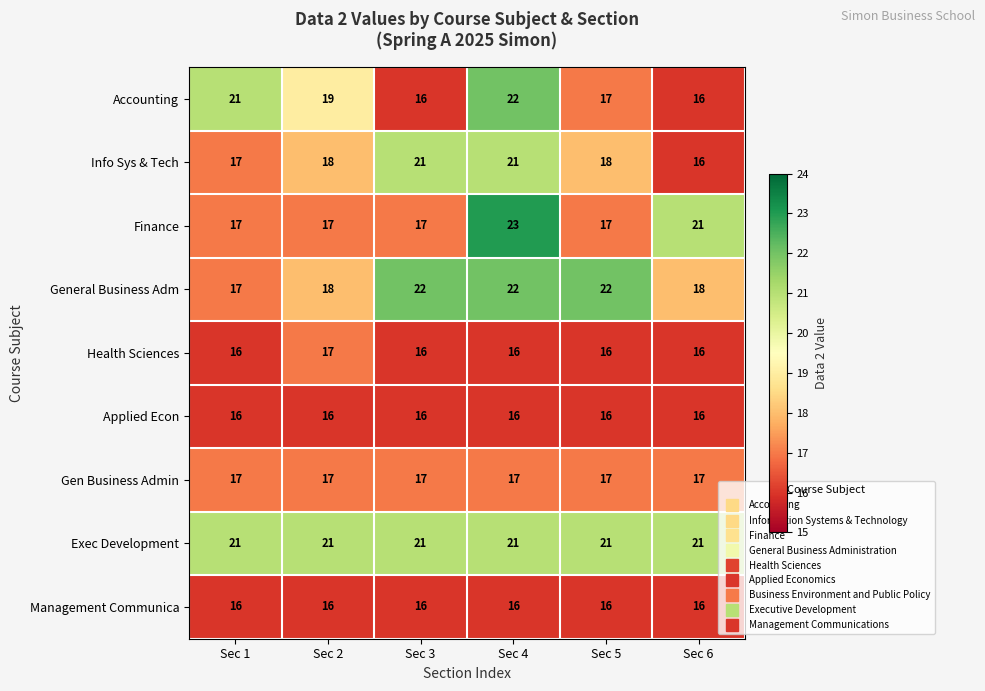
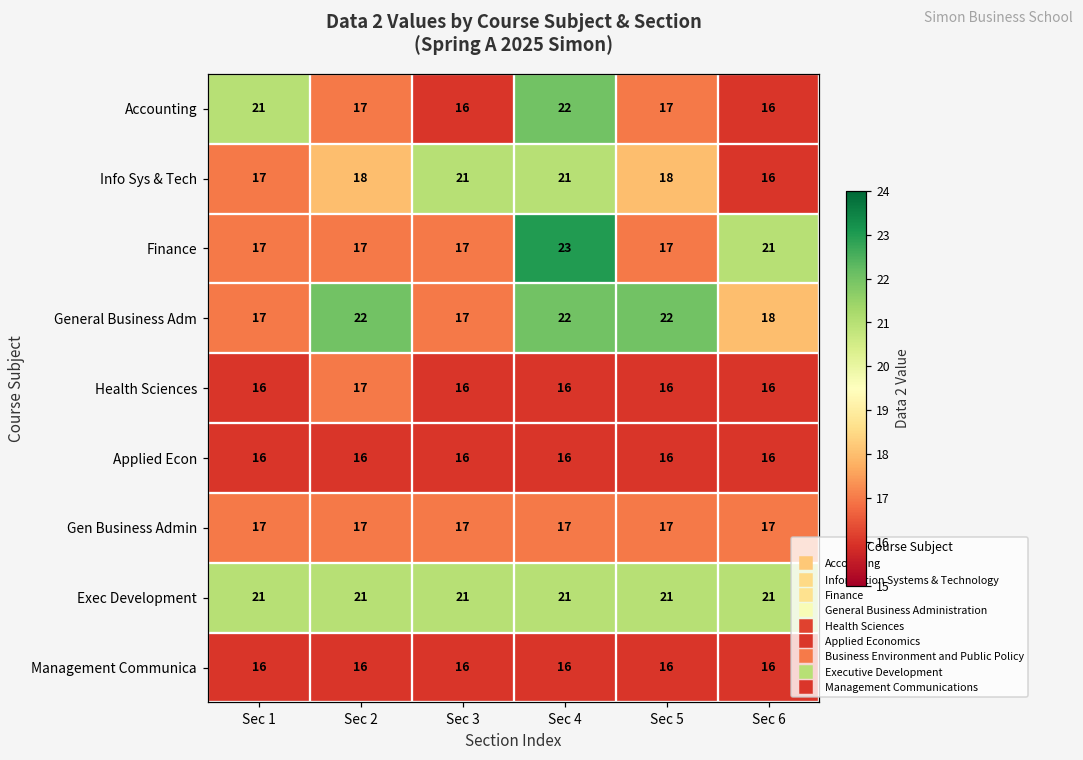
Accounting, Sec 2: 19 -> 17
General Business Adm, Sec 2: 18 -> 22
General Business Adm, Sec 3: 22 -> 17
